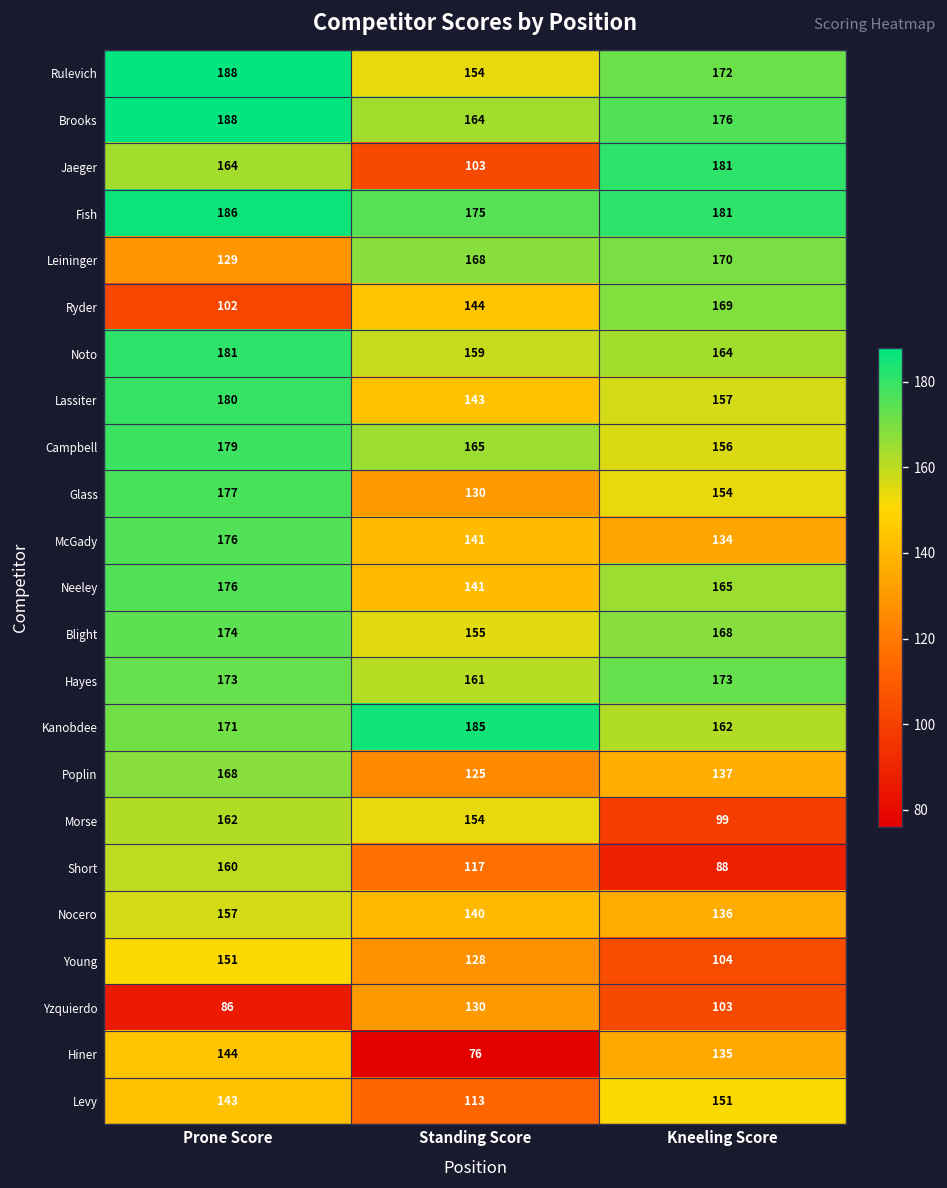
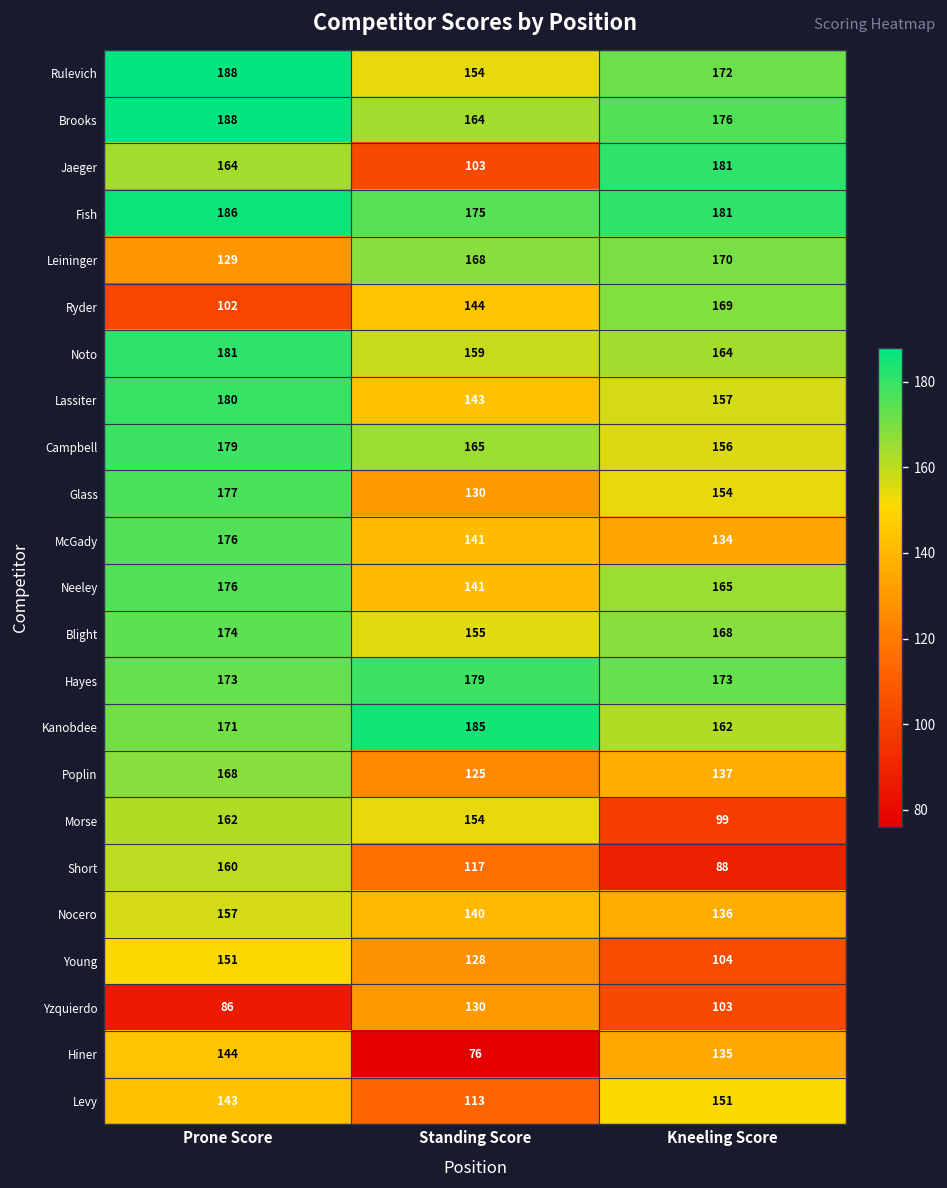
Hayes, Standing Score: 161 -> 179
